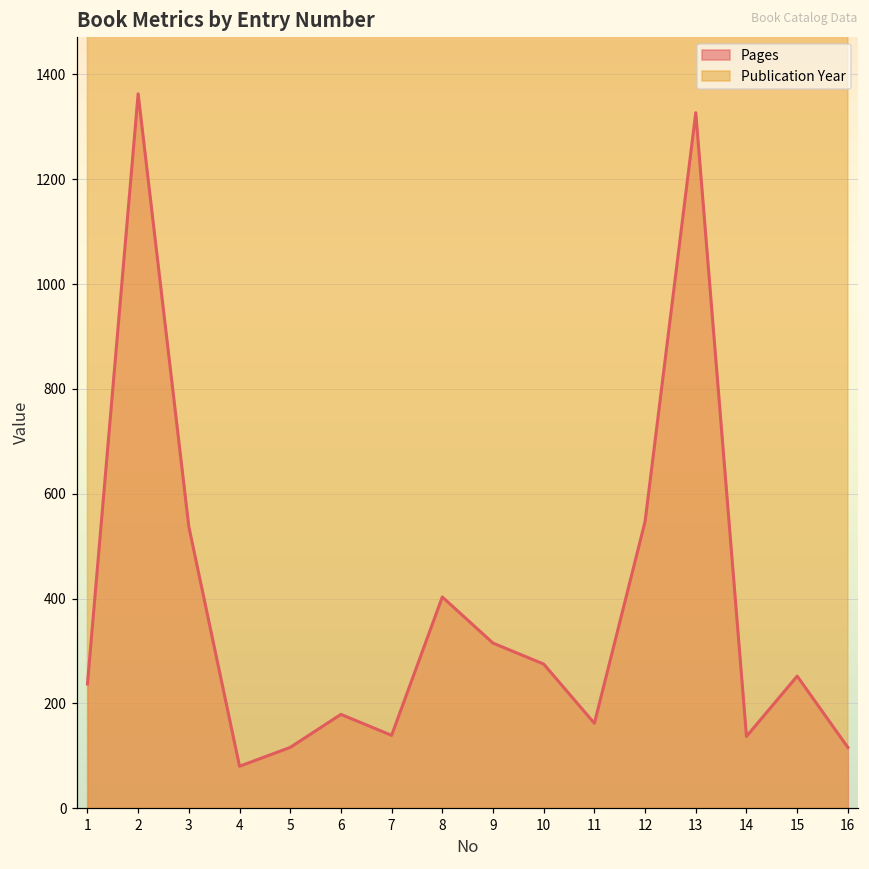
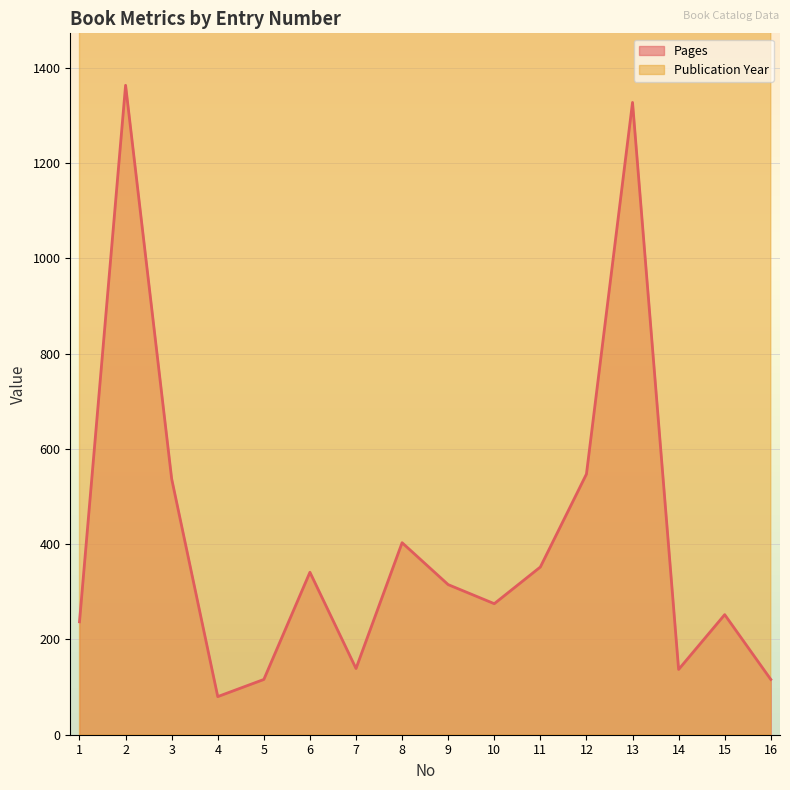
Pages, 6: 180 -> 340
Pages, 11: 160 -> 350
